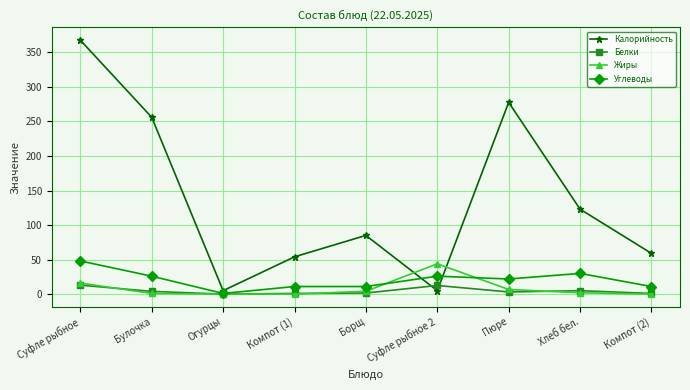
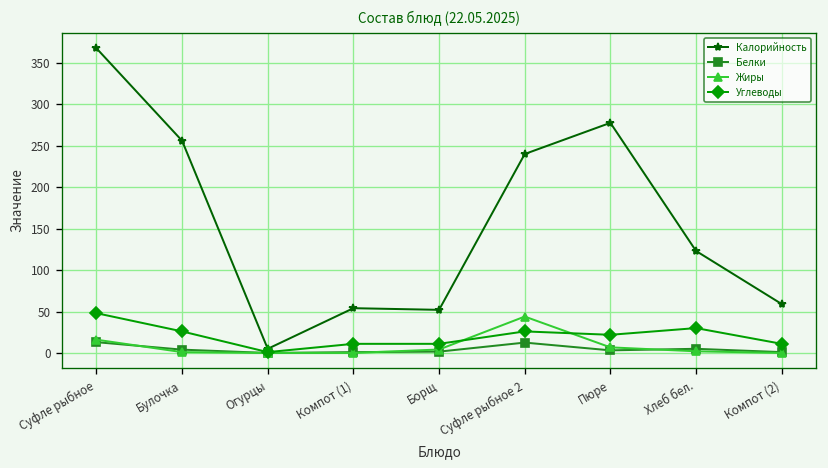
Калорийность, Борщ: 90 -> 50
Калорийность, Суфле рыбное 2: 10 -> 240
